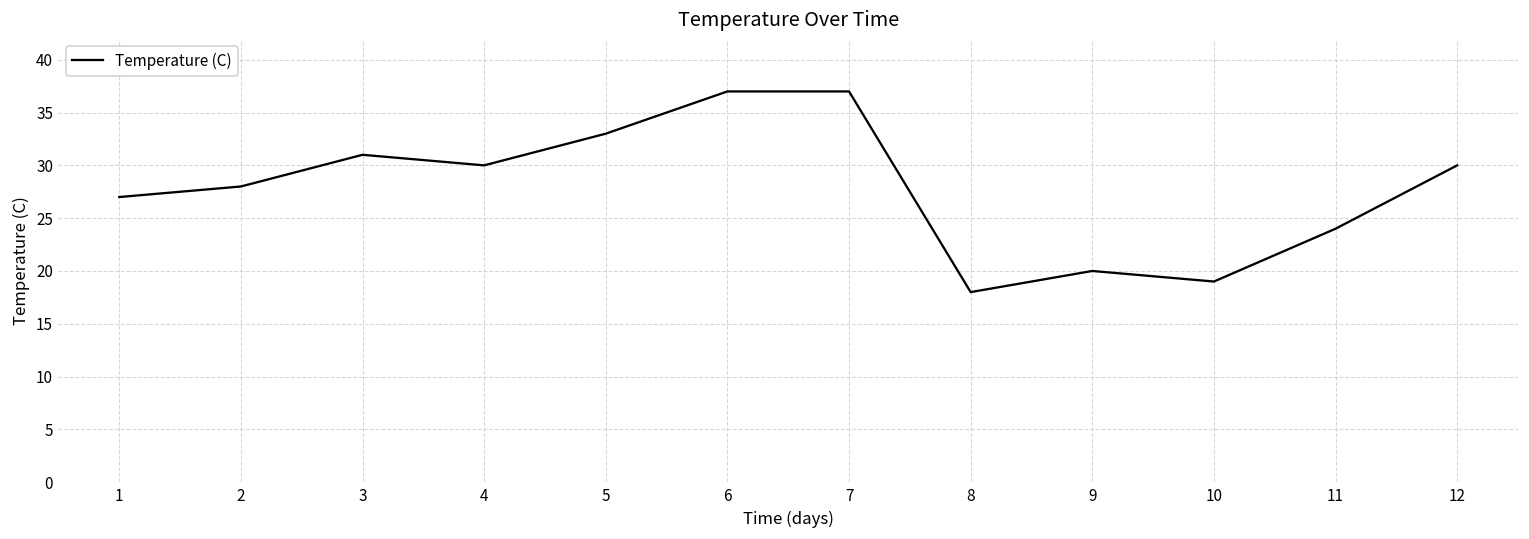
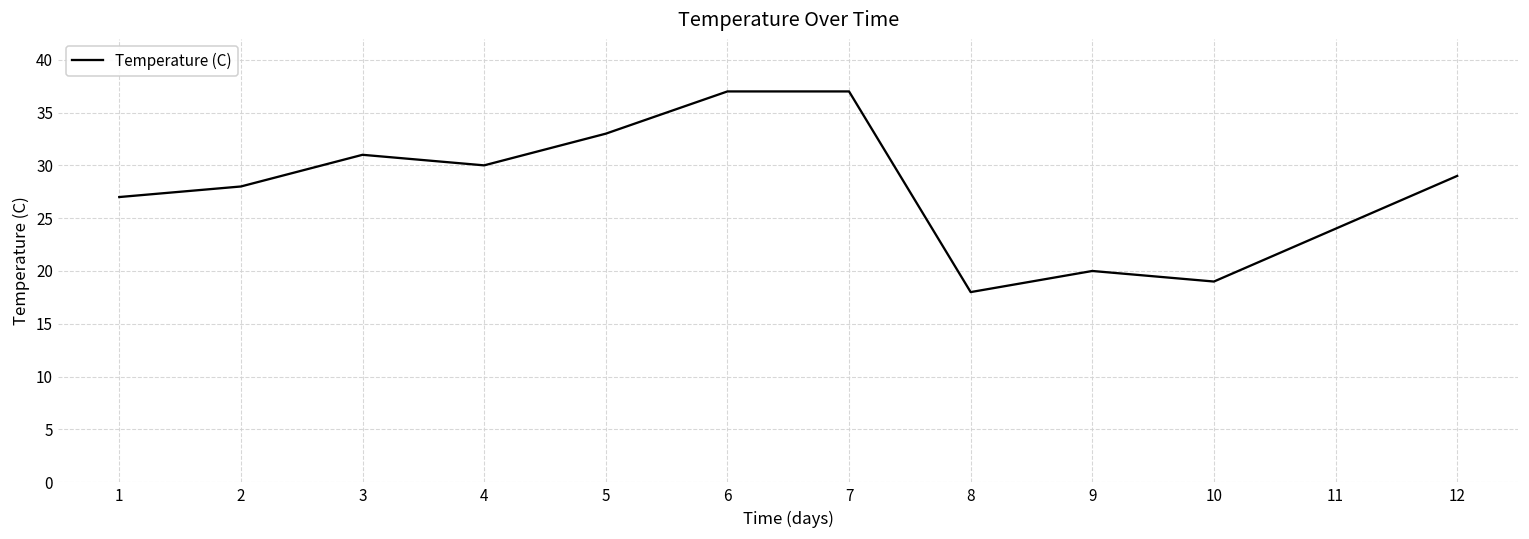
12: 30 -> 29
